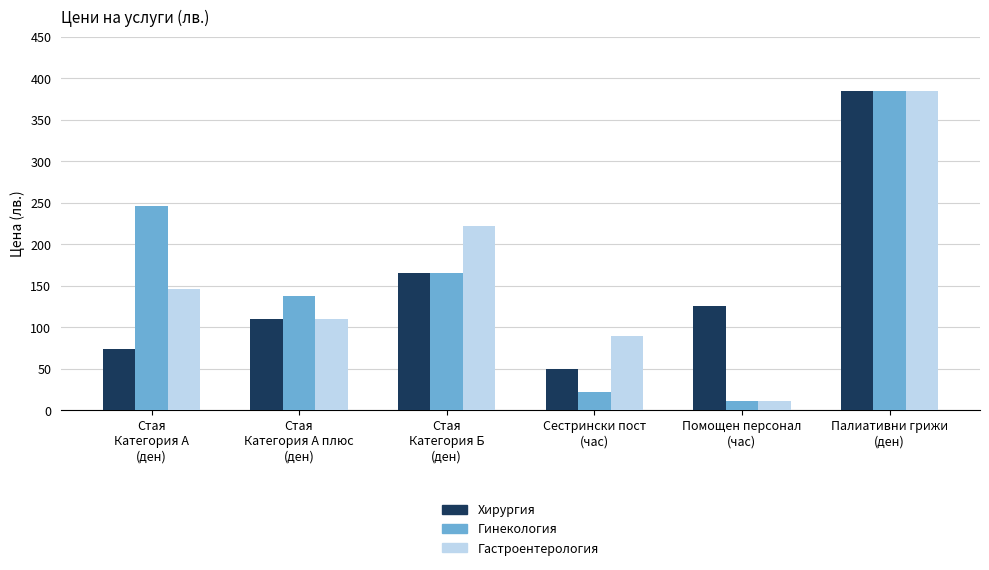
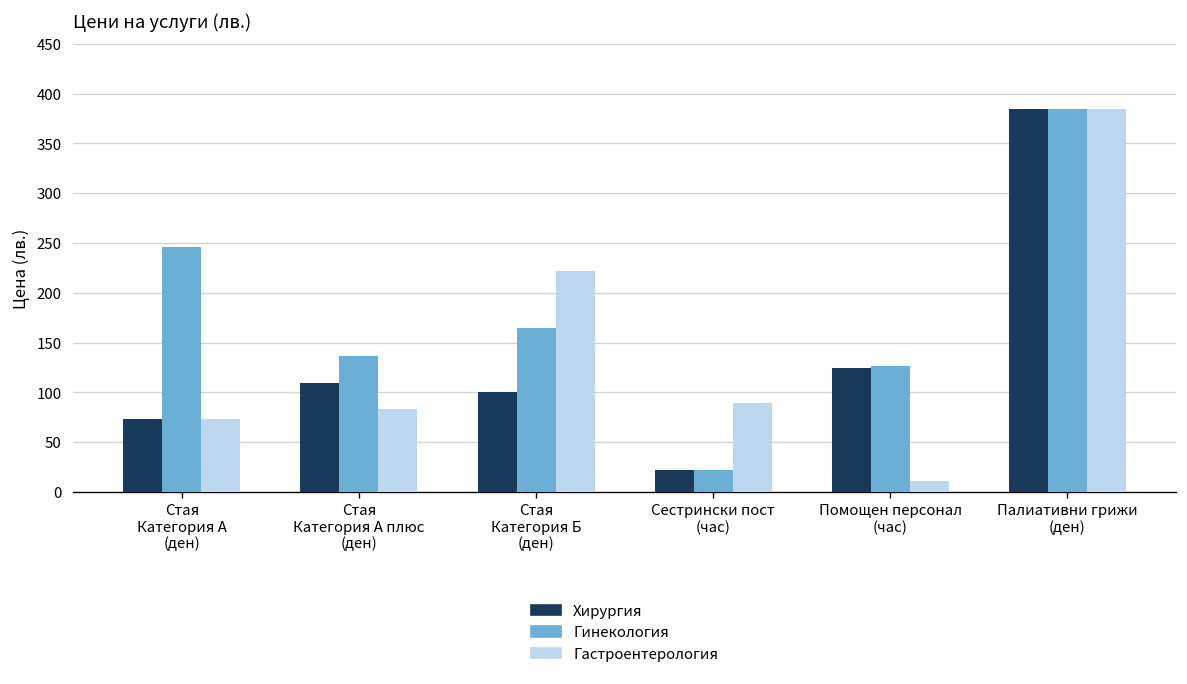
Гастроентерология, Стая Категория А (ден): 150 -> 70
Гастроентерология, Стая Категория А плюс (ден): 110 -> 80
Хирургия, Стая Категория Б (ден): 170 -> 100
Хирургия, Сестрински пост (час): 50 -> 20
Гинекология, Помощен персонал (час): 10 -> 130
